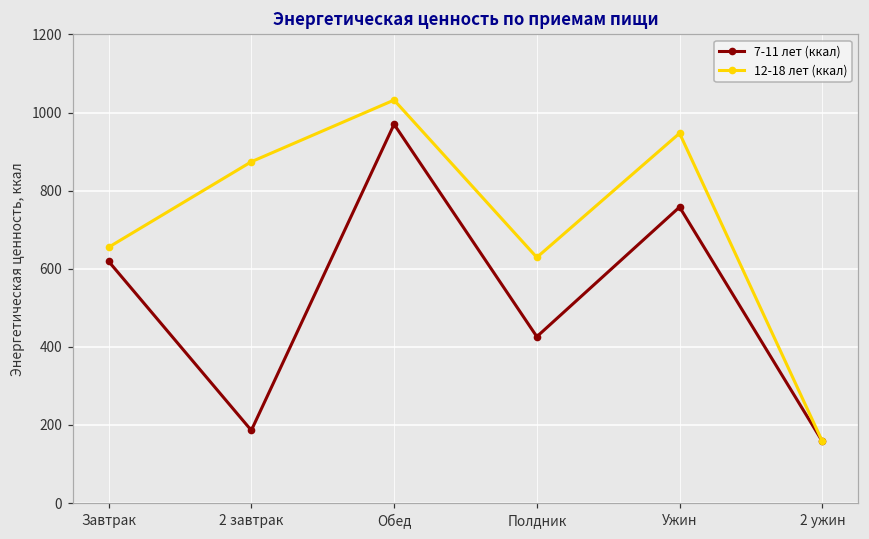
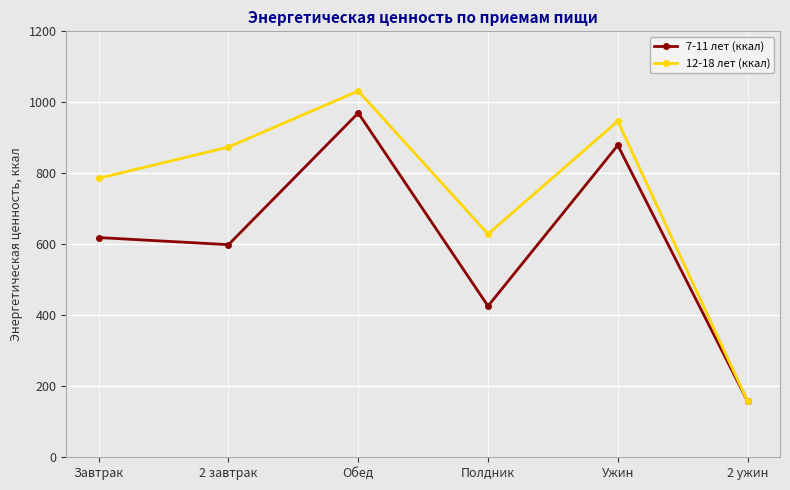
12-18 лет (ккал), Завтрак: 660 -> 790
7-11 лет (ккал), 2 завтрак: 190 -> 600
7-11 лет (ккал), Ужин: 760 -> 880
